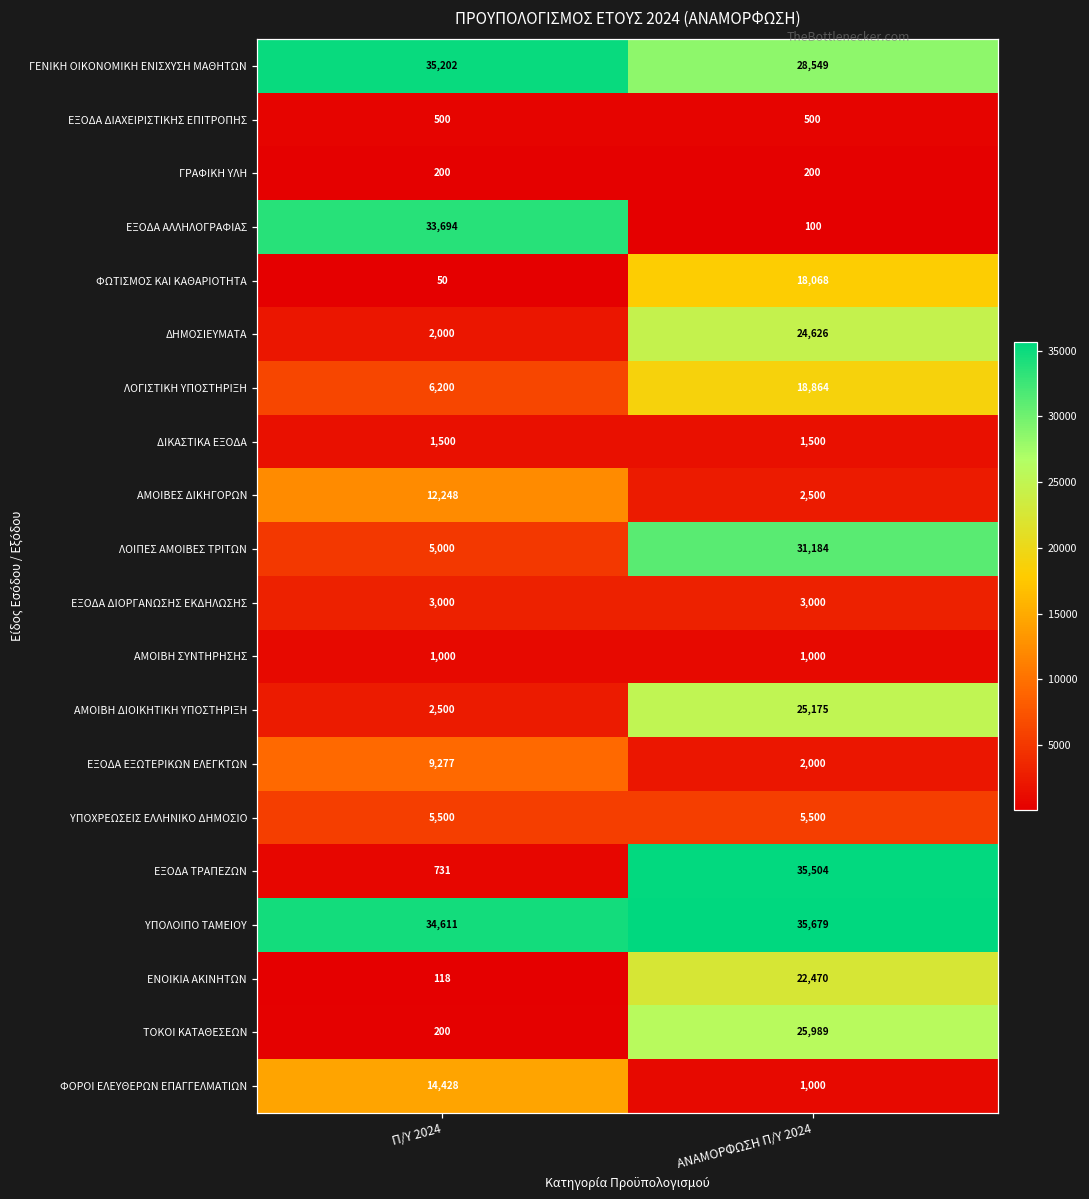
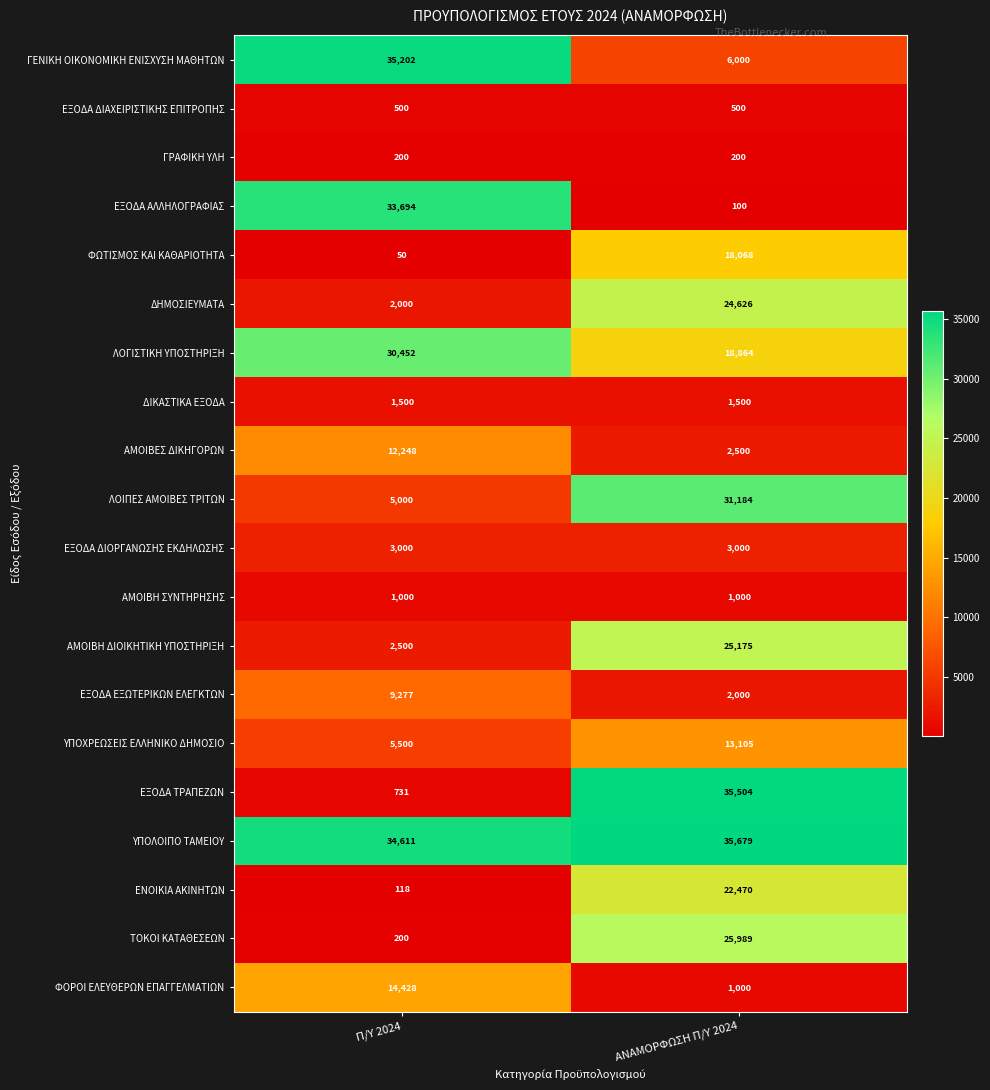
ΓΕΝΙΚΗ ΟΙΚΟΝΟΜΙΚΗ ΕΝΙΣΧΥΣΗ ΜΑΘΗΤΩΝ, ΑΝΑΜΟΡΦΩΣΗ Π/Υ 2024: 28,549 -> 6,000
ΛΟΓΙΣΤΙΚΗ ΥΠΟΣΤΗΡΙΞΗ, Π/Υ 2024: 6,200 -> 30,452
ΥΠΟΧΡΕΩΣΕΙΣ ΕΛΛΗΝΙΚΟ ΔΗΜΟΣΙΟ, ΑΝΑΜΟΡΦΩΣΗ Π/Υ 2024: 5,500 -> 13,105
